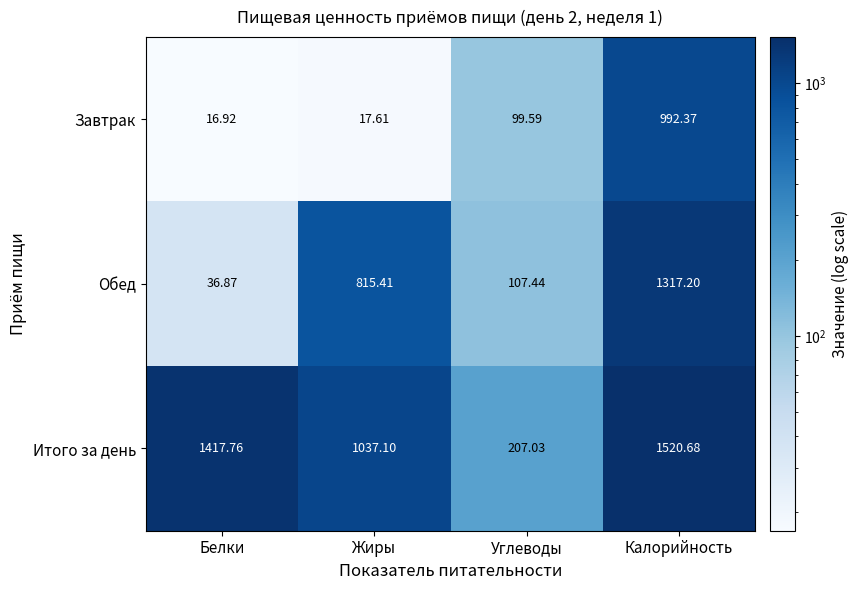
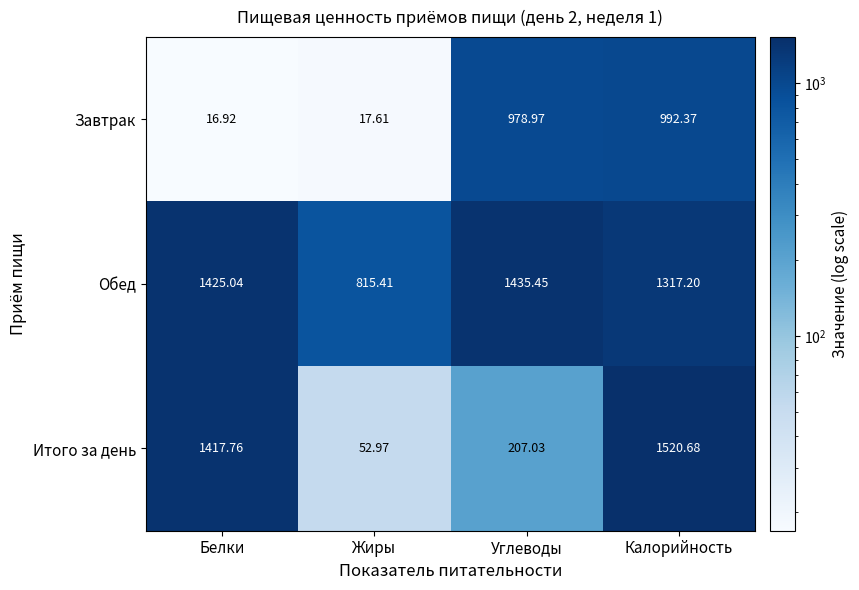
Завтрак, Углеводы: 99.59 -> 978.97
Обед, Белки: 36.87 -> 1425.04
Обед, Углеводы: 107.44 -> 1435.45
Итого за день, Жиры: 1037.10 -> 52.97
